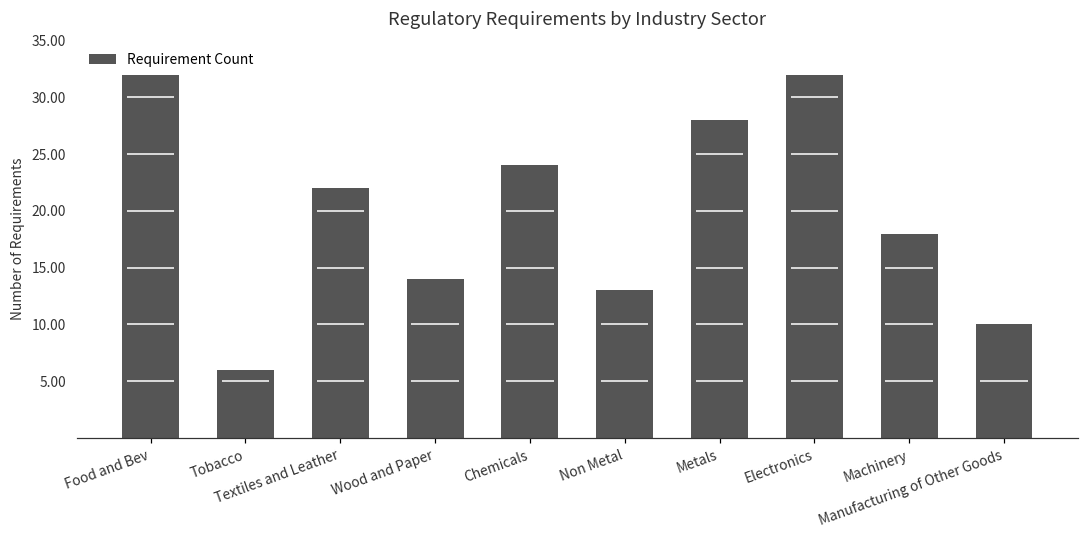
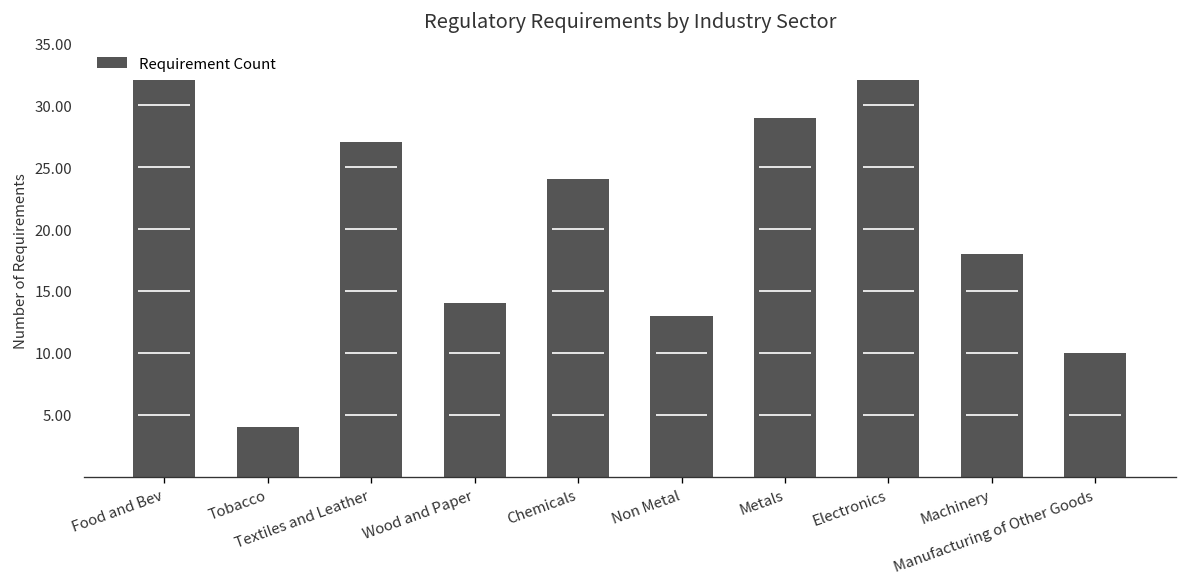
Tobacco: 6 -> 4
Textiles and Leather: 22 -> 27
Metals: 28 -> 29
